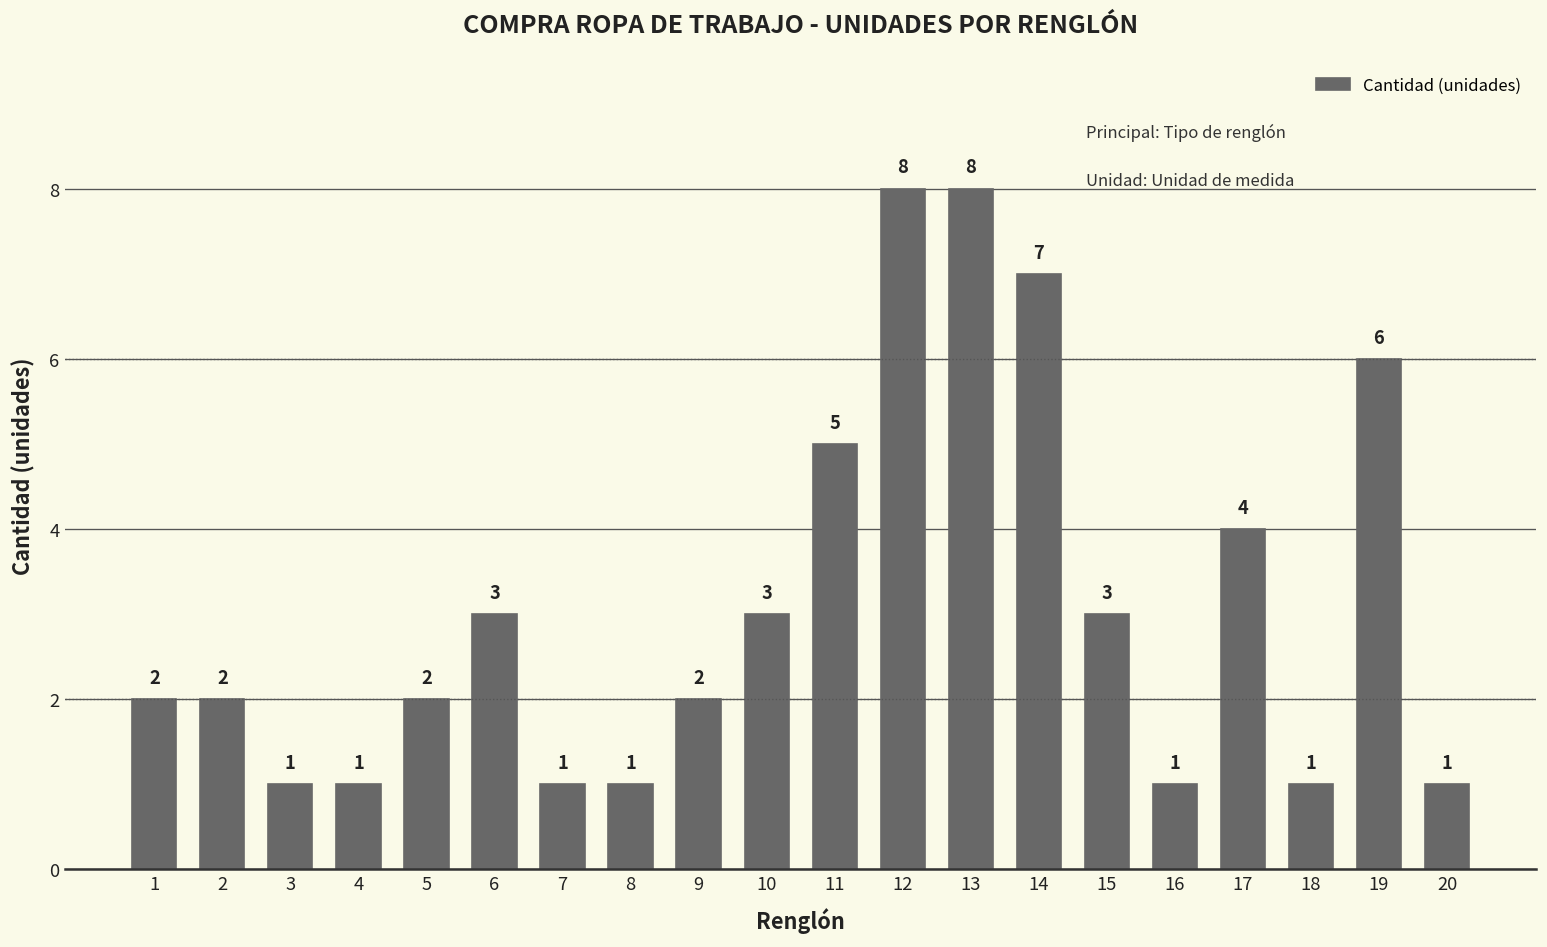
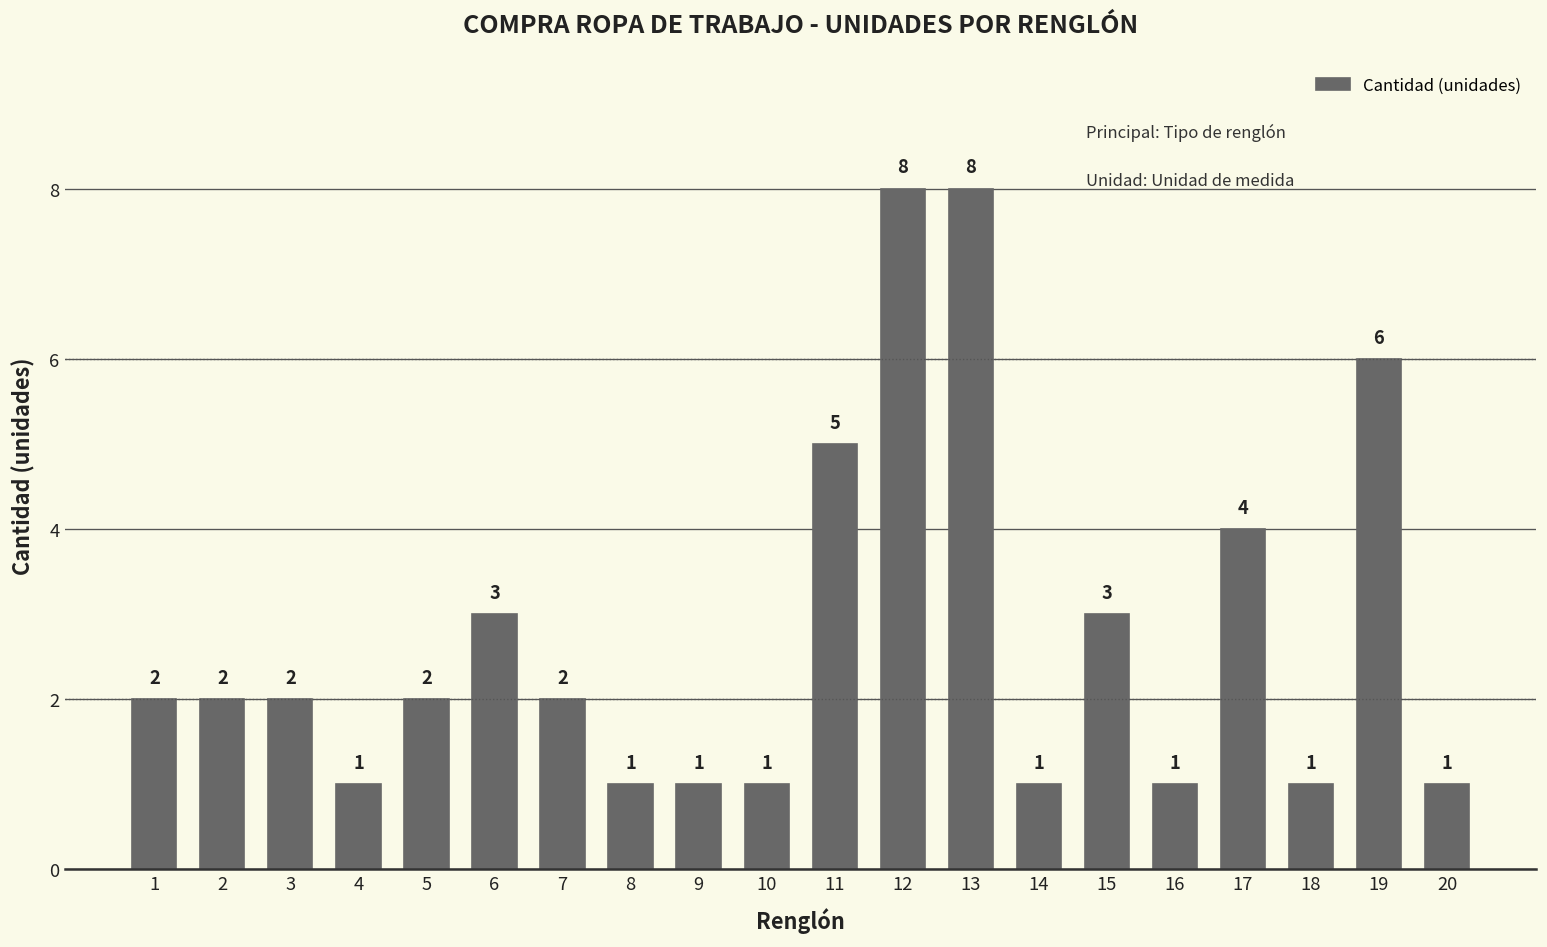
3: 1 -> 2
7: 1 -> 2
9: 2 -> 1
10: 3 -> 1
14: 7 -> 1
